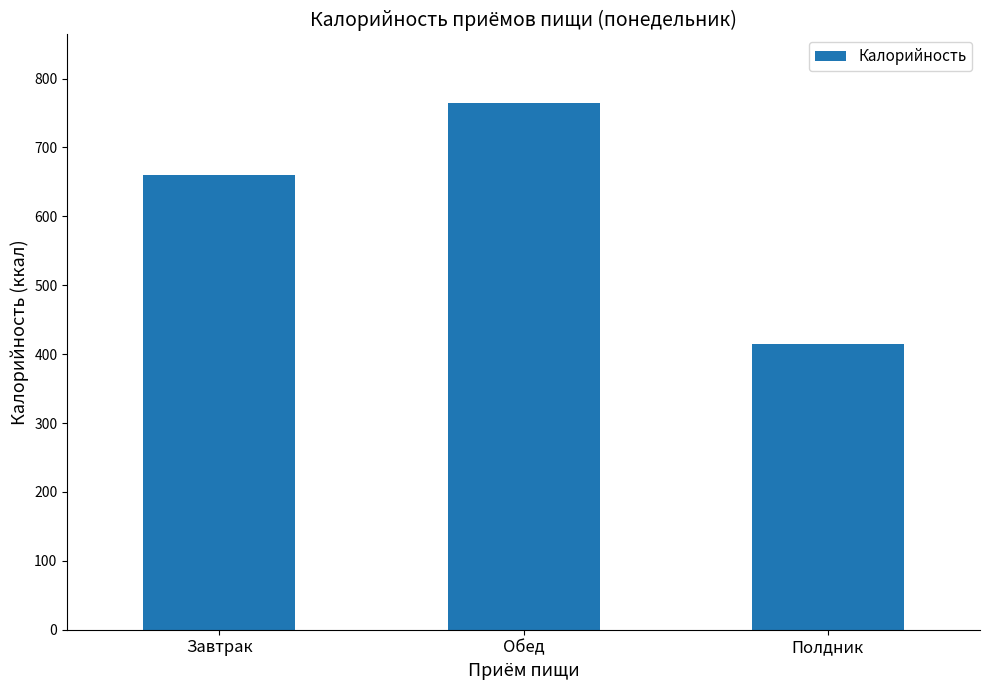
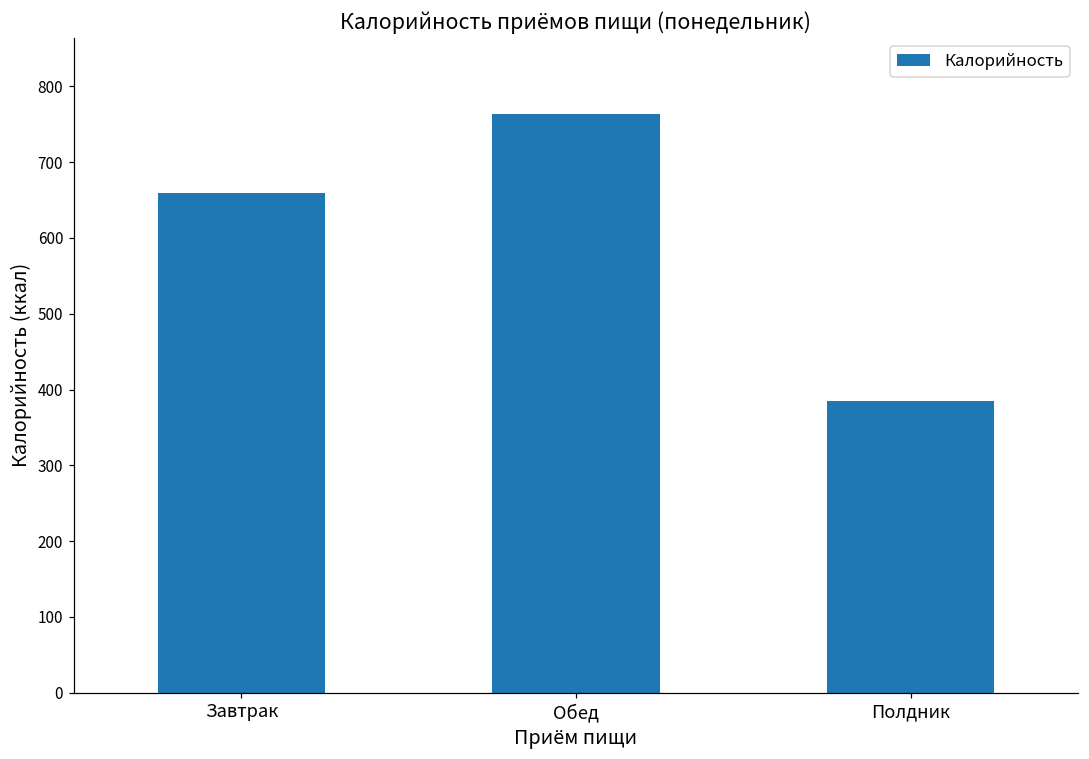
Полдник: 420 -> 390
